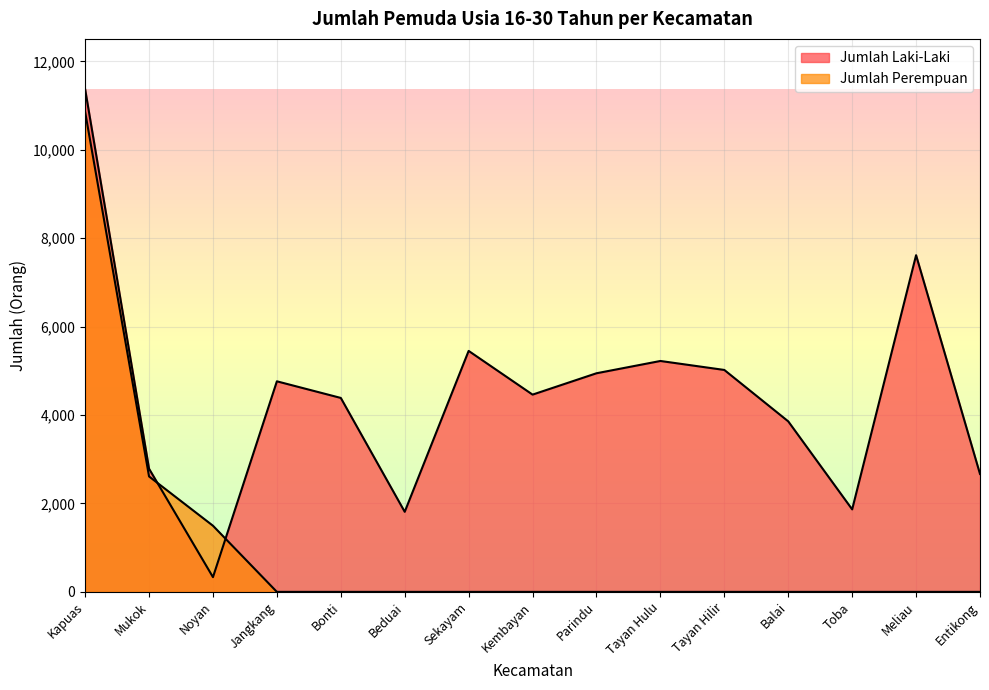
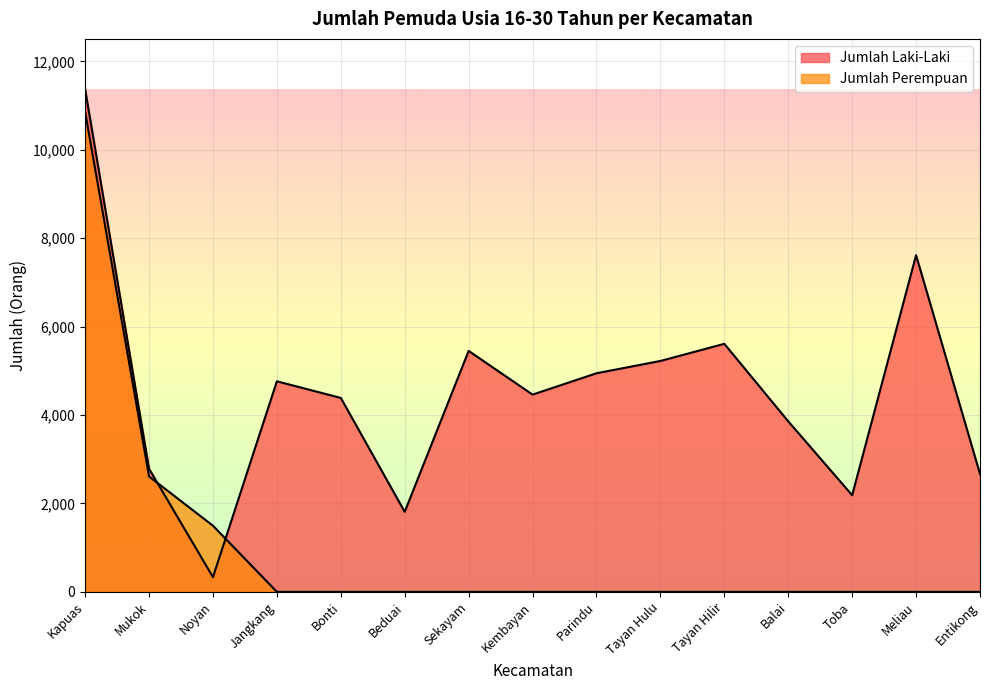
Jumlah Laki-Laki, Tayan Hilir: 5,000 -> 5,600
Jumlah Laki-Laki, Toba: 1,900 -> 2,200
